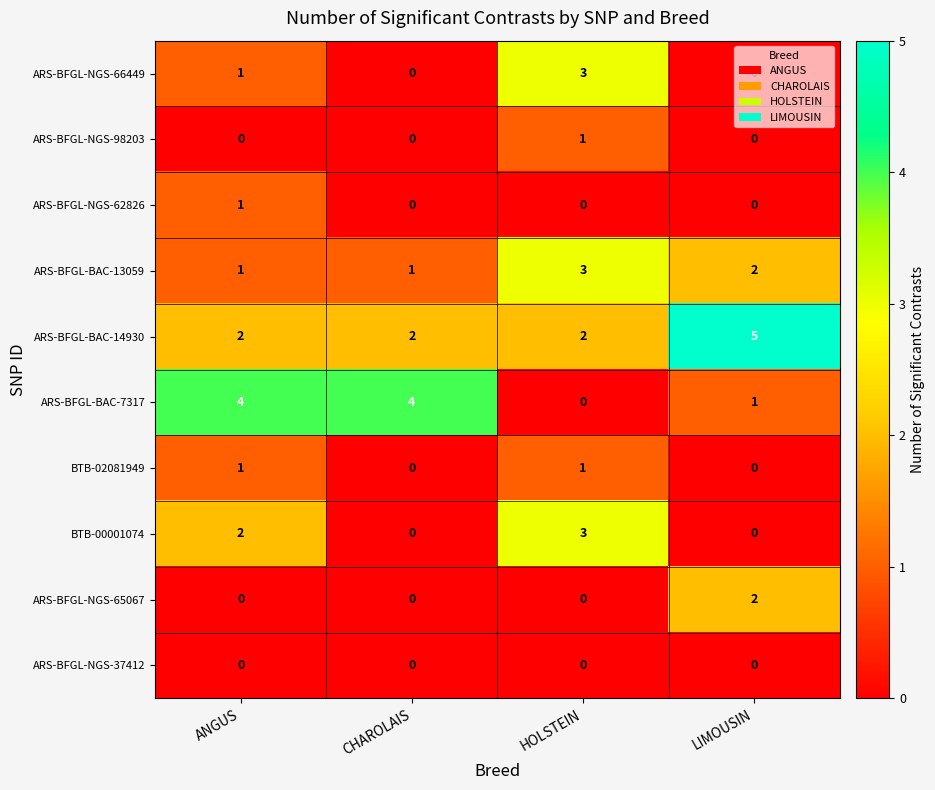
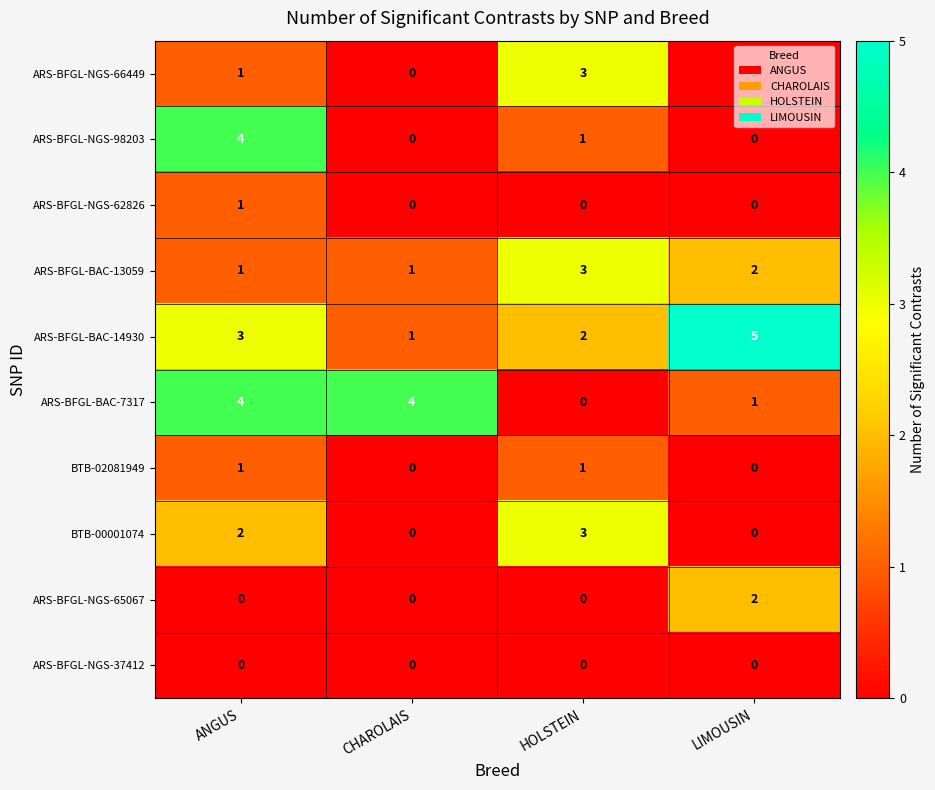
ARS-BFGL-NGS-98203, ANGUS: 0 -> 4
ARS-BFGL-BAC-14930, ANGUS: 2 -> 3
ARS-BFGL-BAC-14930, CHAROLAIS: 2 -> 1
